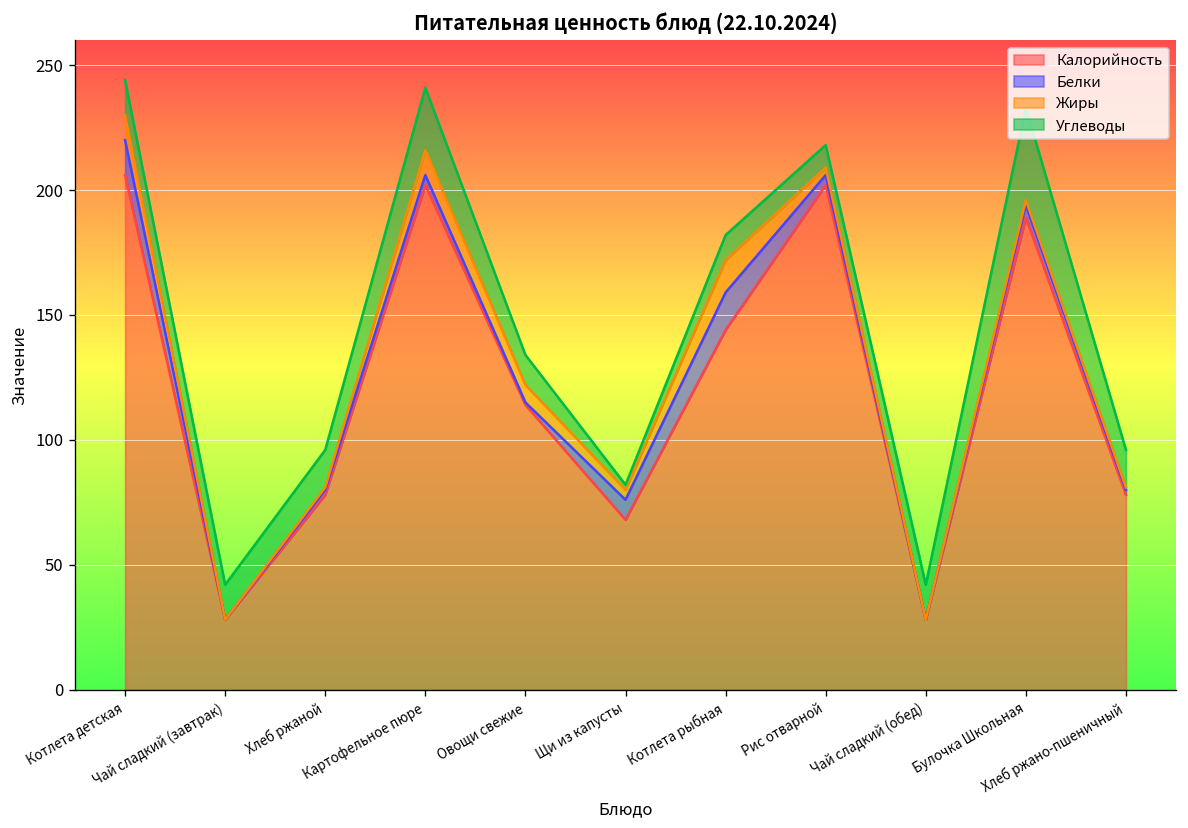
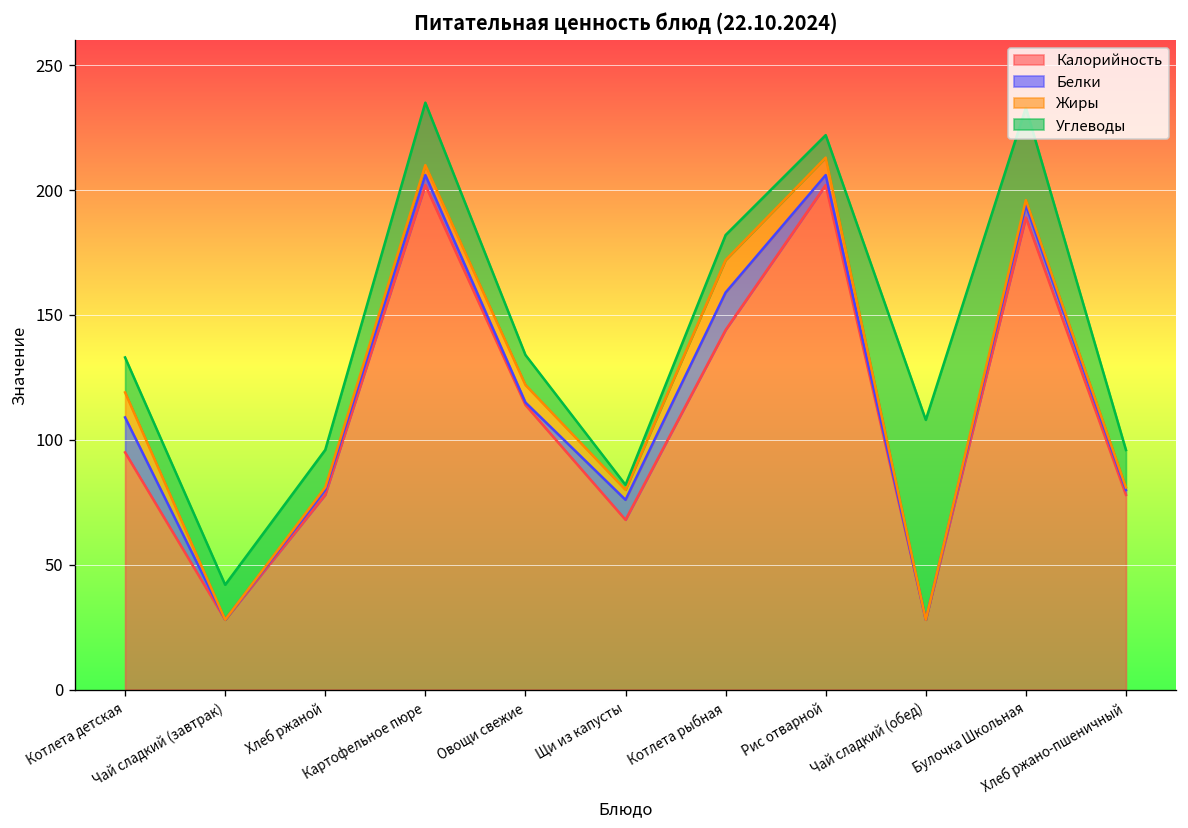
Калорийность, Котлета детская: 206 -> 95
Жиры, Картофельное пюре: 10 -> 4
Жиры, Рис отварной: 3 -> 7
Углеводы, Чай сладкий (обед): 14 -> 80
